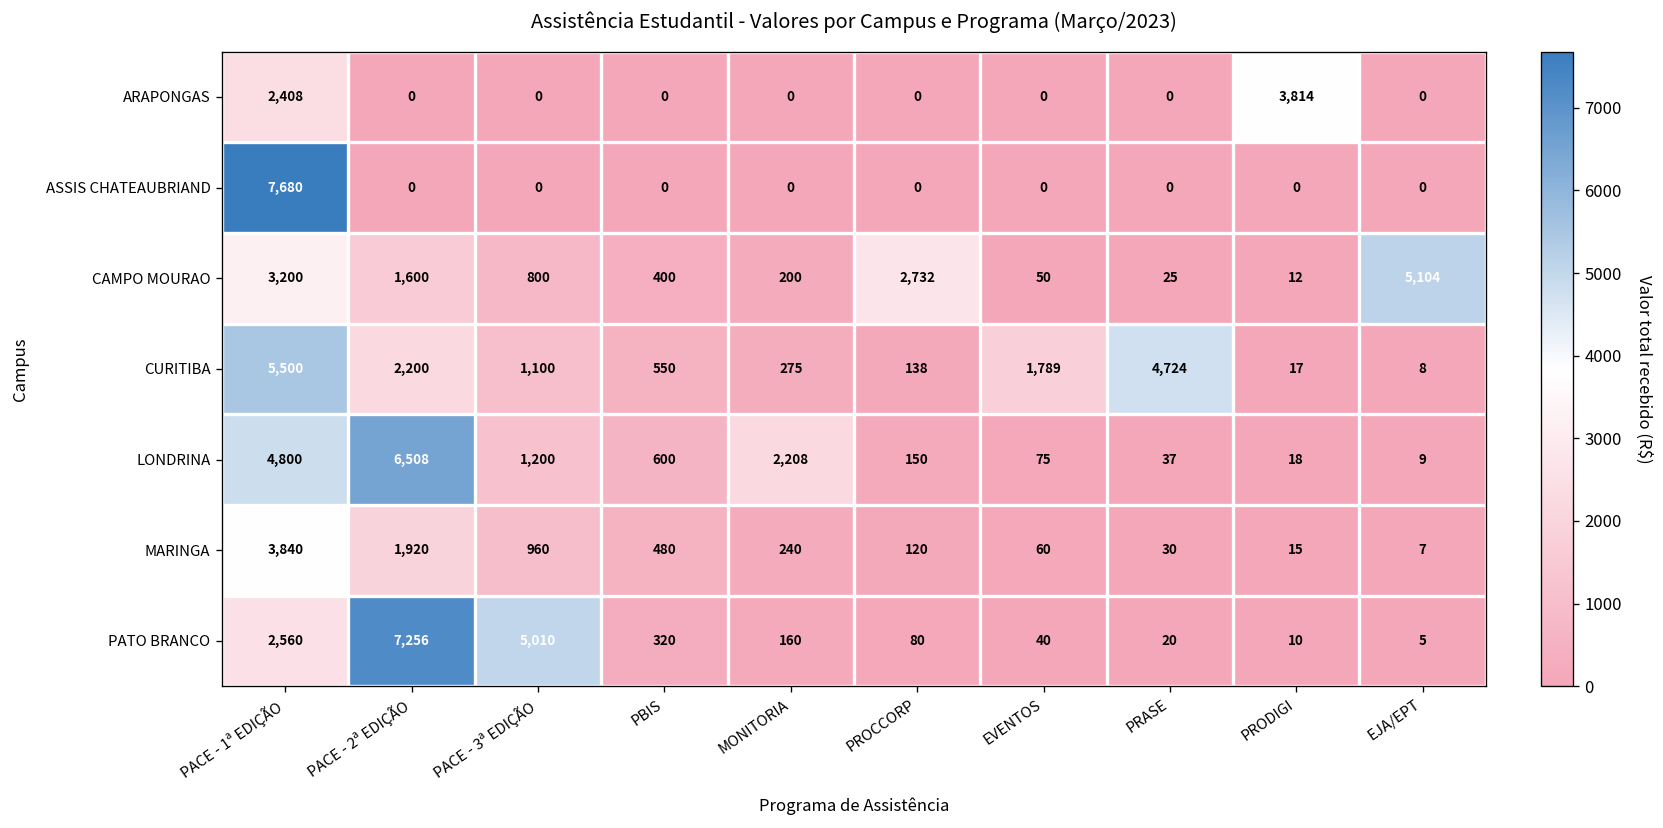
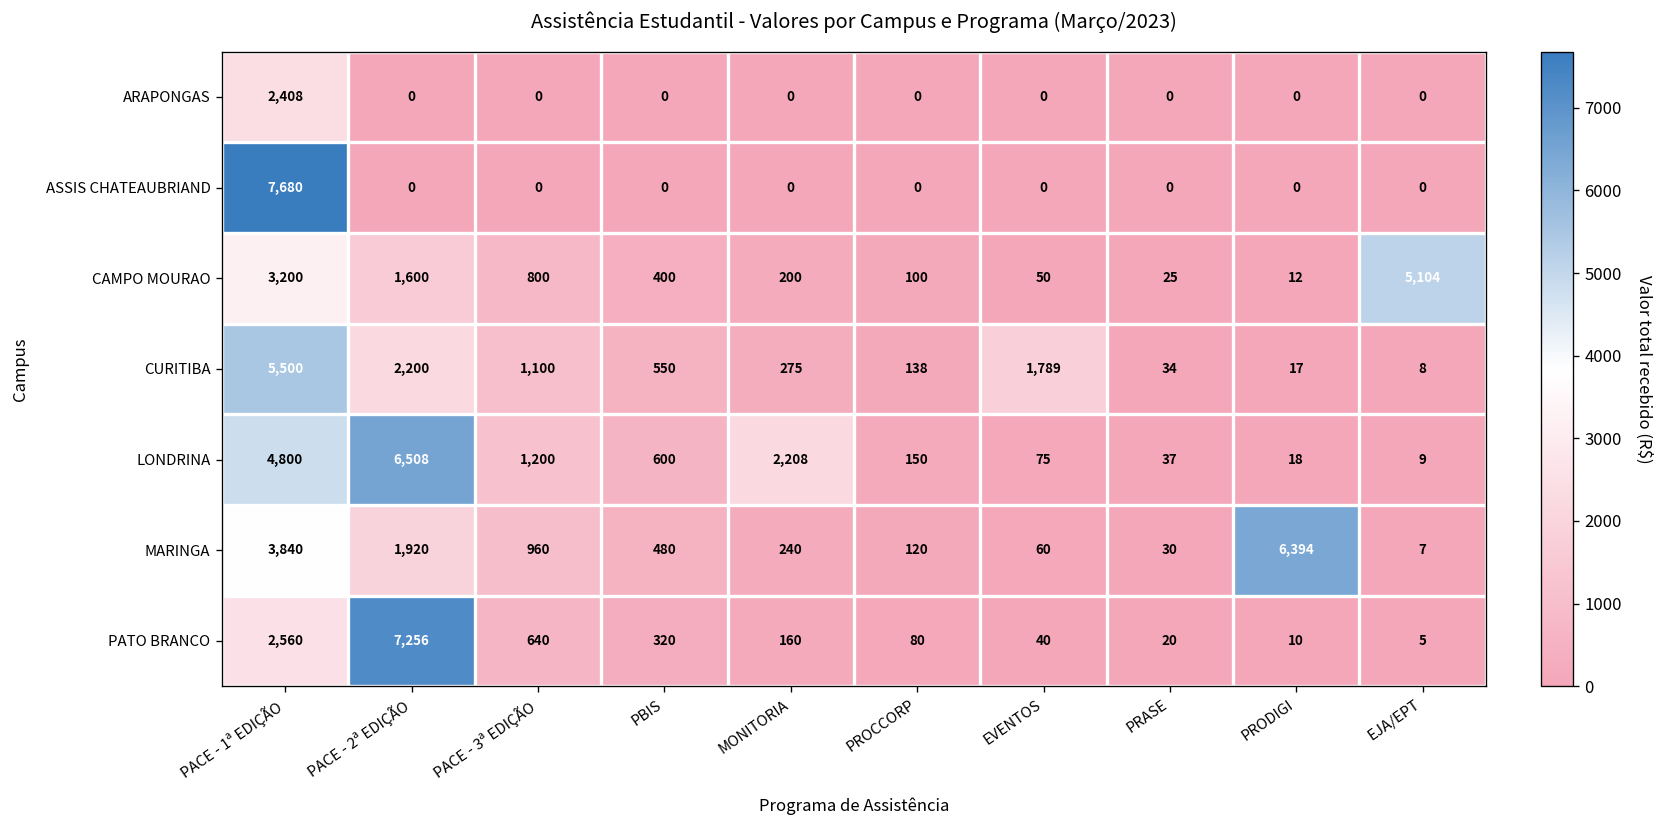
ARAPONGAS, PRODIGI: 3,814 -> 0
CAMPO MOURAO, PROCCORP: 2,732 -> 100
CURITIBA, PRASE: 4,724 -> 34
MARINGA, PRODIGI: 15 -> 6,394
PATO BRANCO, PACE - 3ª EDIÇÃO: 5,010 -> 640
